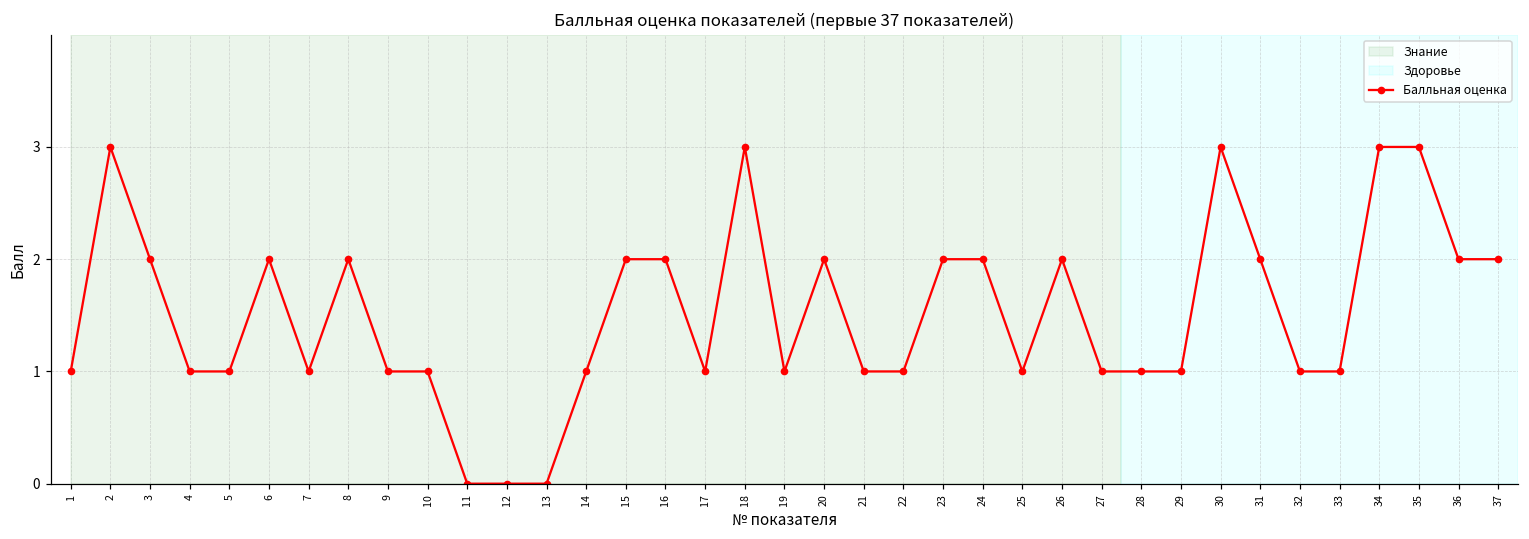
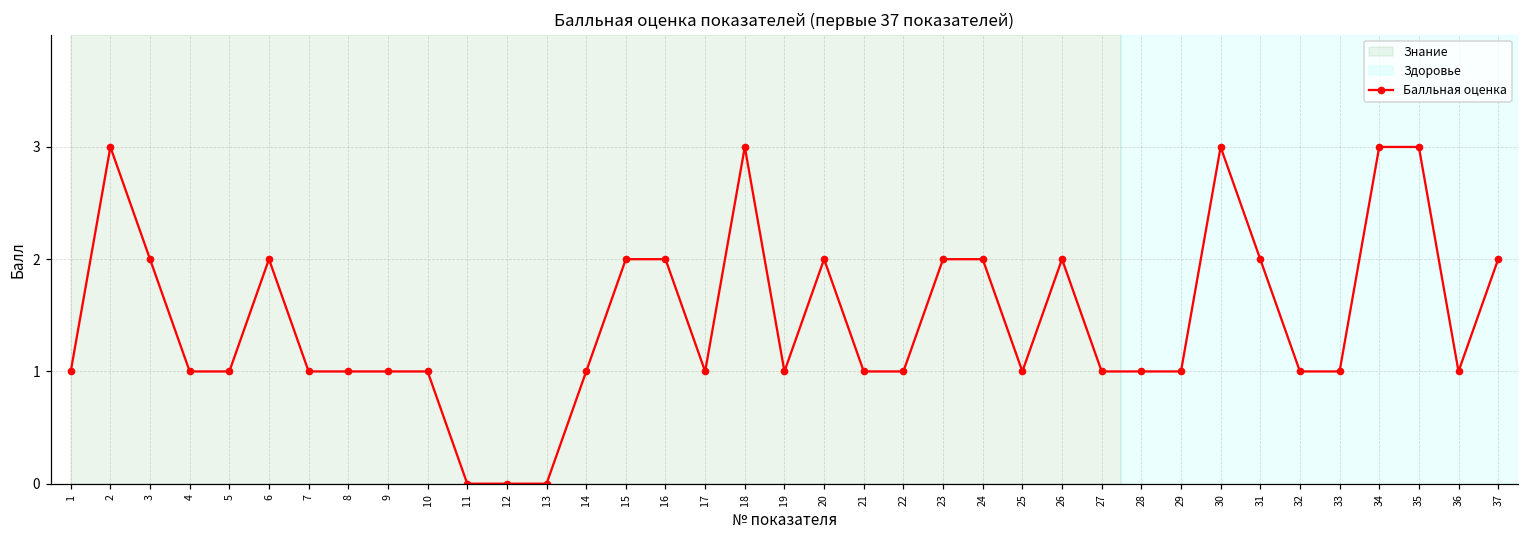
8: 2 -> 1
36: 2 -> 1
